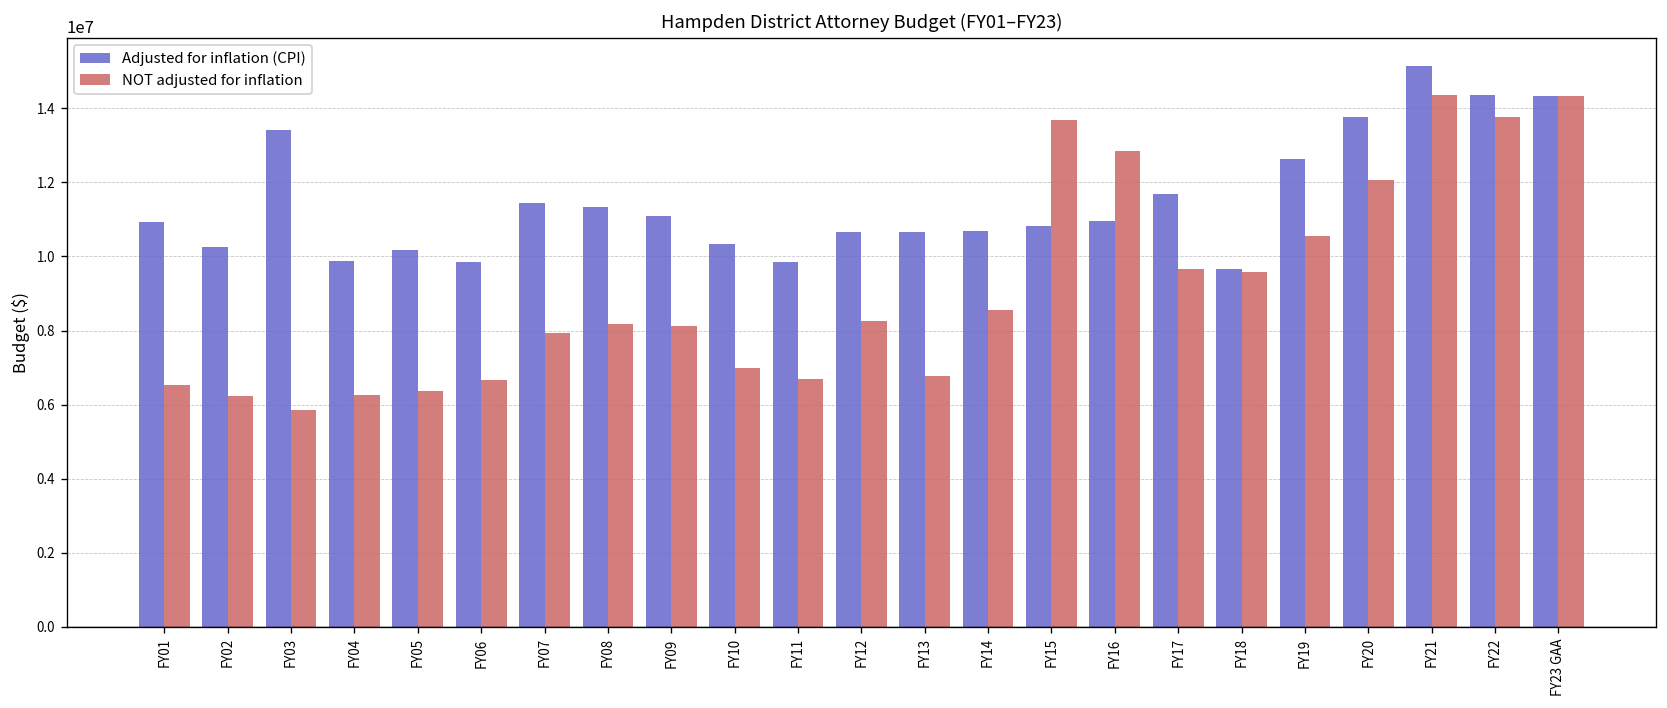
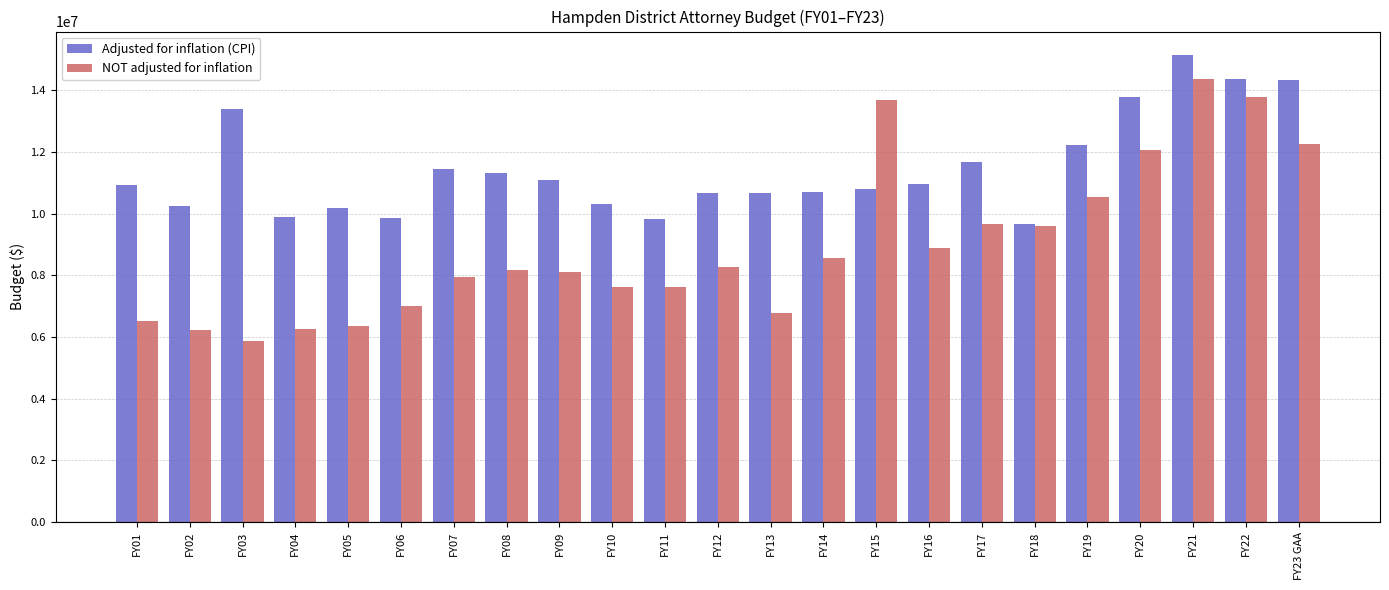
NOT adjusted for inflation, FY06: 6700000 -> 7000000
NOT adjusted for inflation, FY10: 7000000 -> 7600000
NOT adjusted for inflation, FY11: 6700000 -> 7600000
NOT adjusted for inflation, FY16: 12900000 -> 8900000
Adjusted for inflation (CPI), FY19: 12600000 -> 12200000
NOT adjusted for inflation, FY23 GAA: 14300000 -> 12300000
